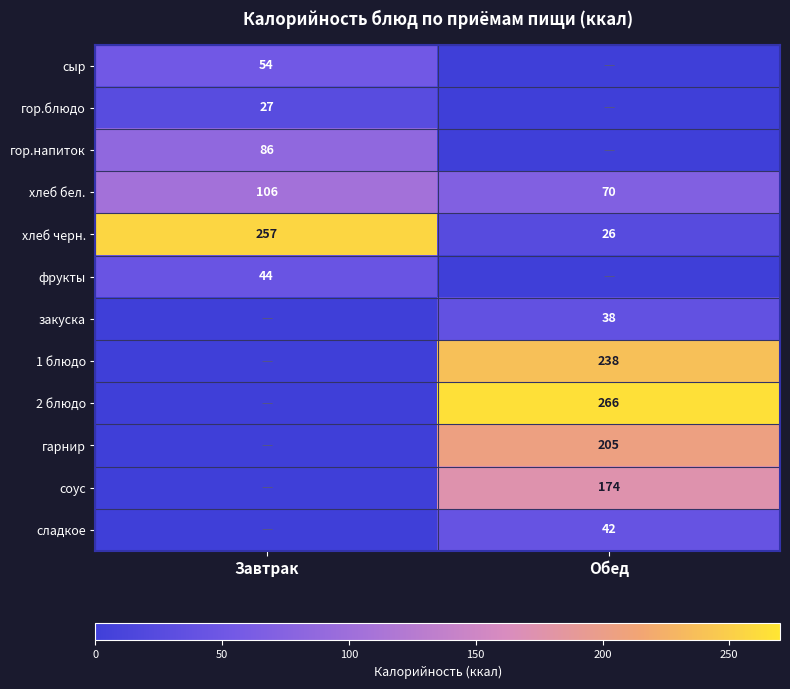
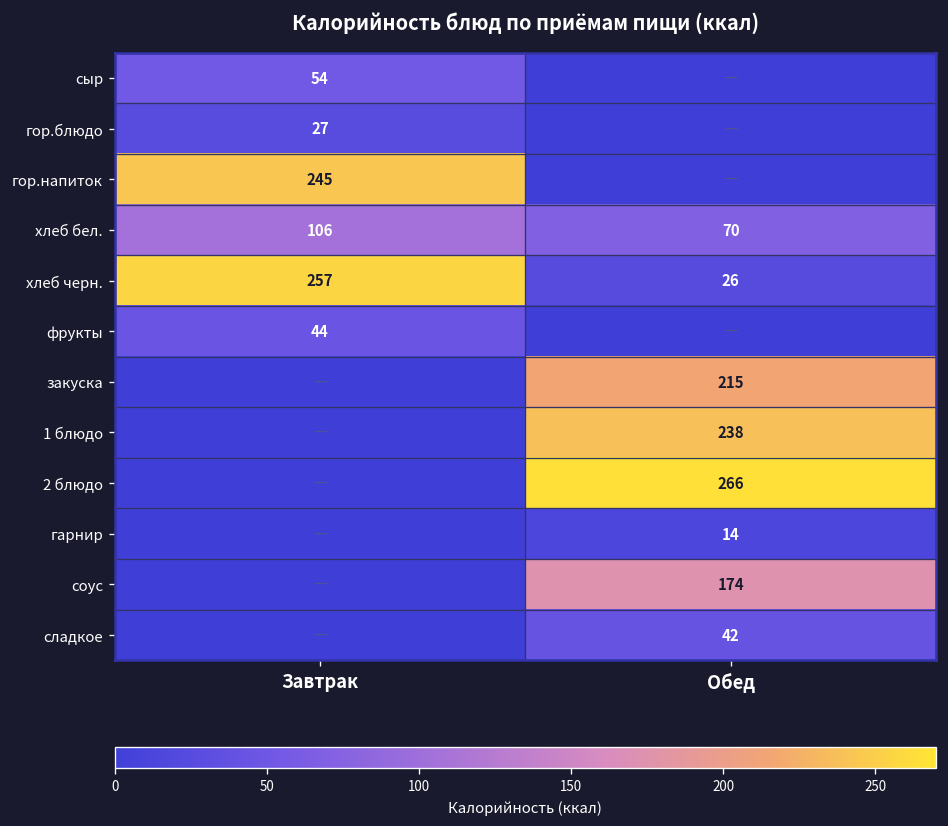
гор.напиток, Завтрак: 86 -> 245
закуска, Обед: 38 -> 215
гарнир, Обед: 205 -> 14
